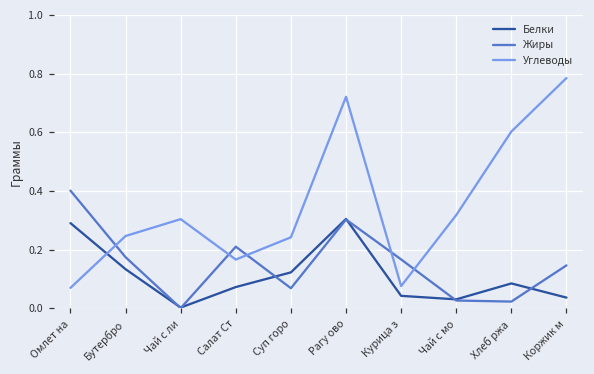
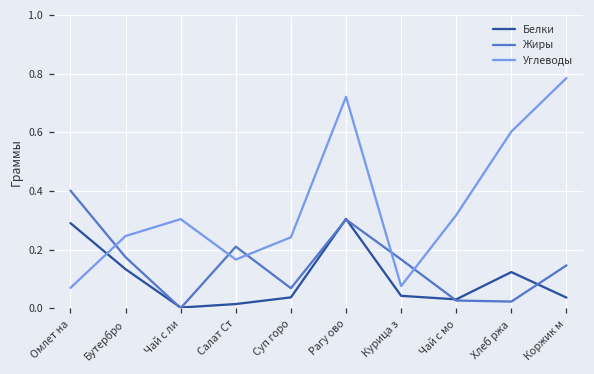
Белки, Салат Ст: 0.07 -> 0.01
Белки, Суп горо: 0.12 -> 0.04
Белки, Хлеб ржа: 0.08 -> 0.12
